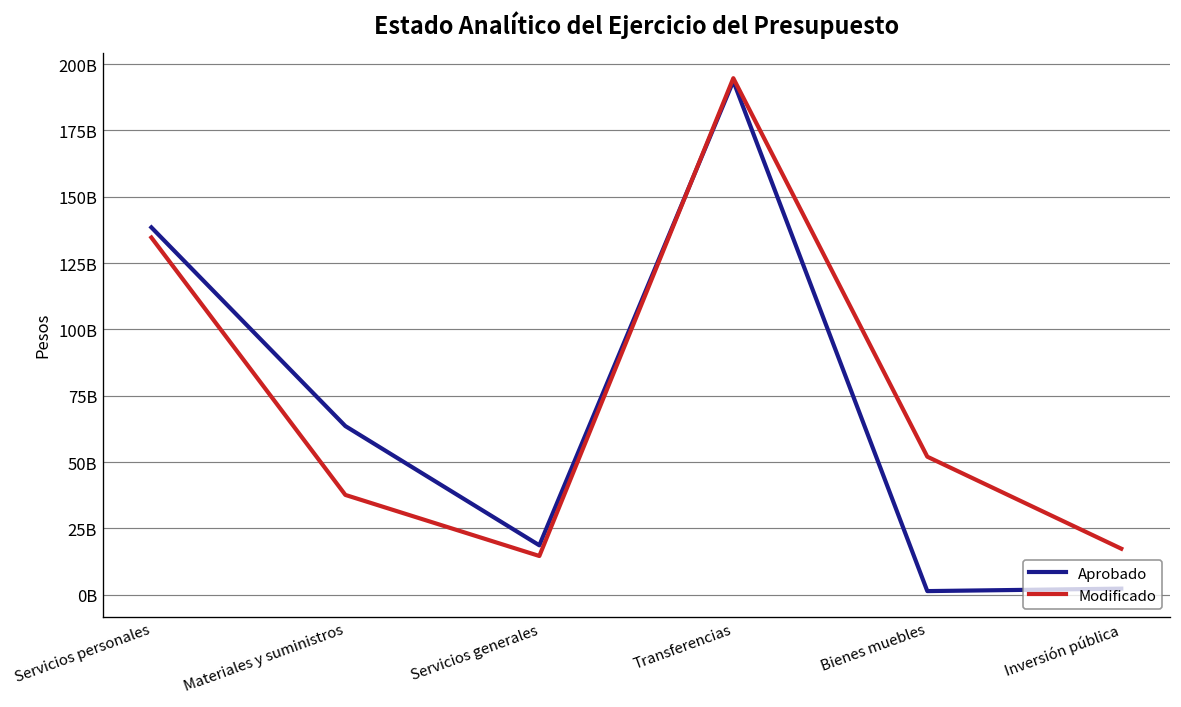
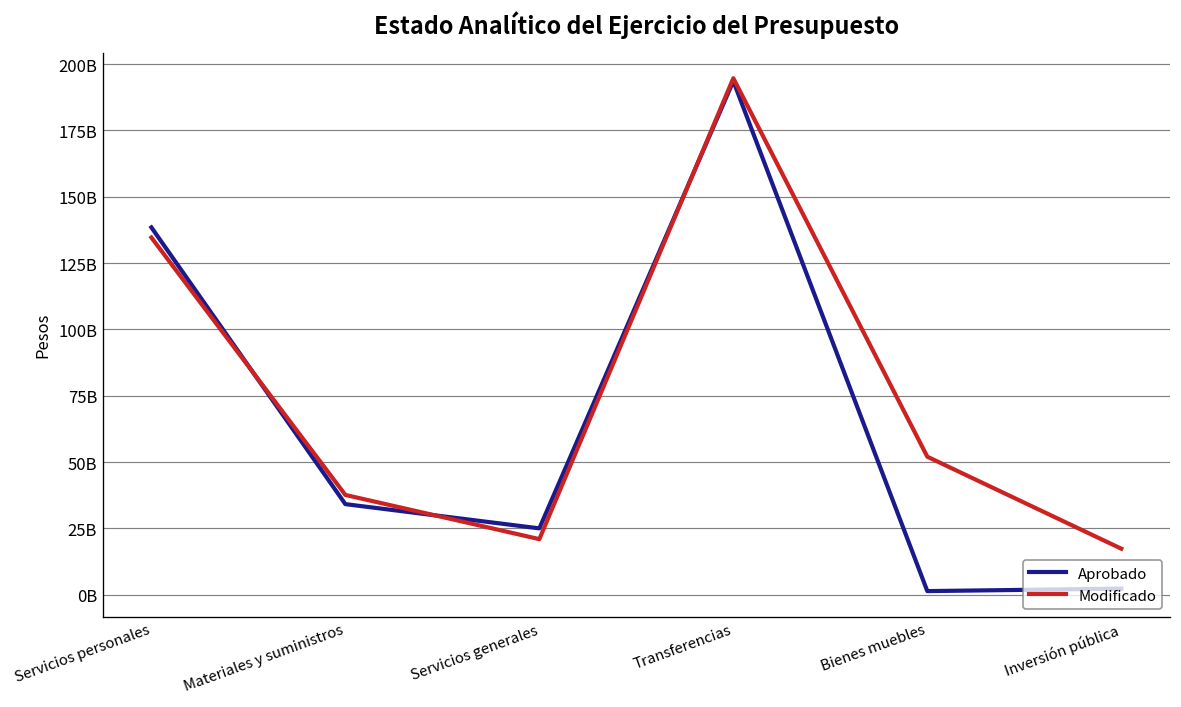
Aprobado, Materiales y suministros: 64000000000 -> 34000000000
Aprobado, Servicios generales: 19000000000 -> 25000000000
Modificado, Servicios generales: 15000000000 -> 21000000000
